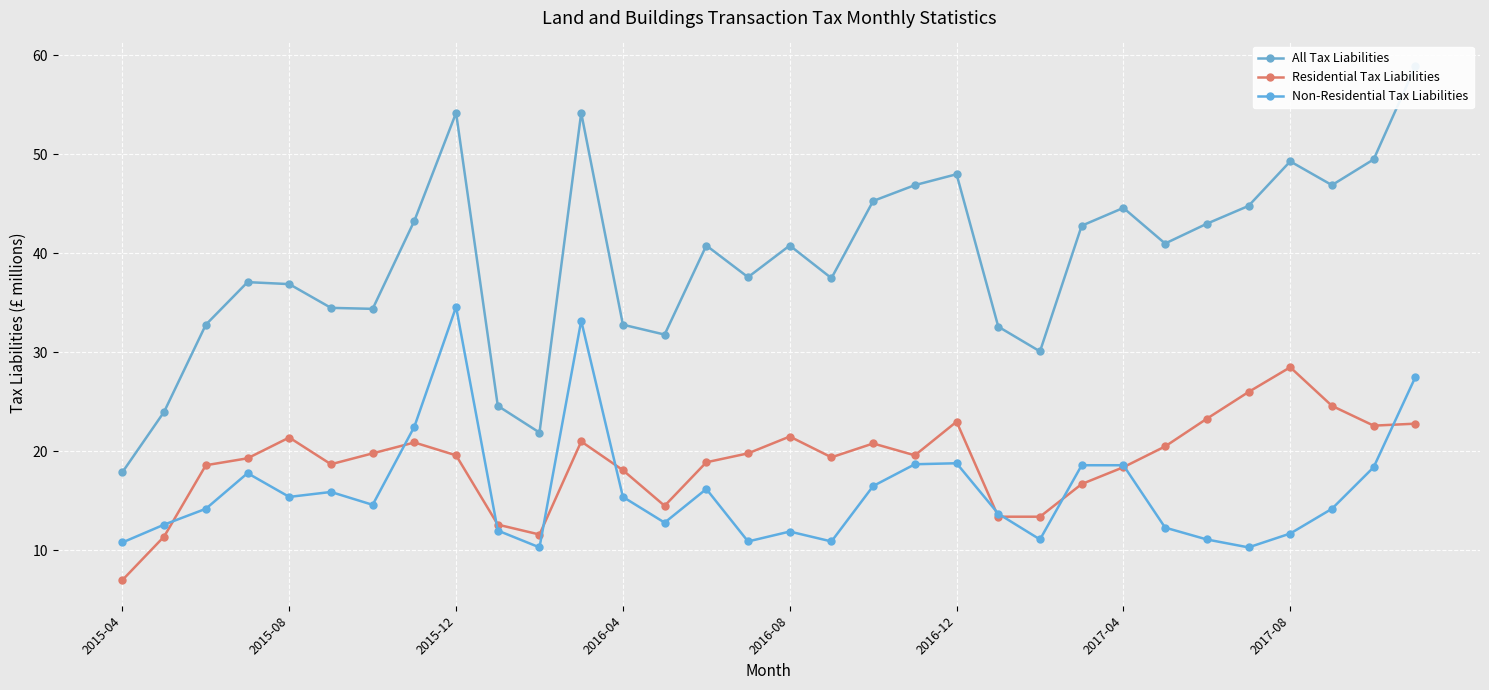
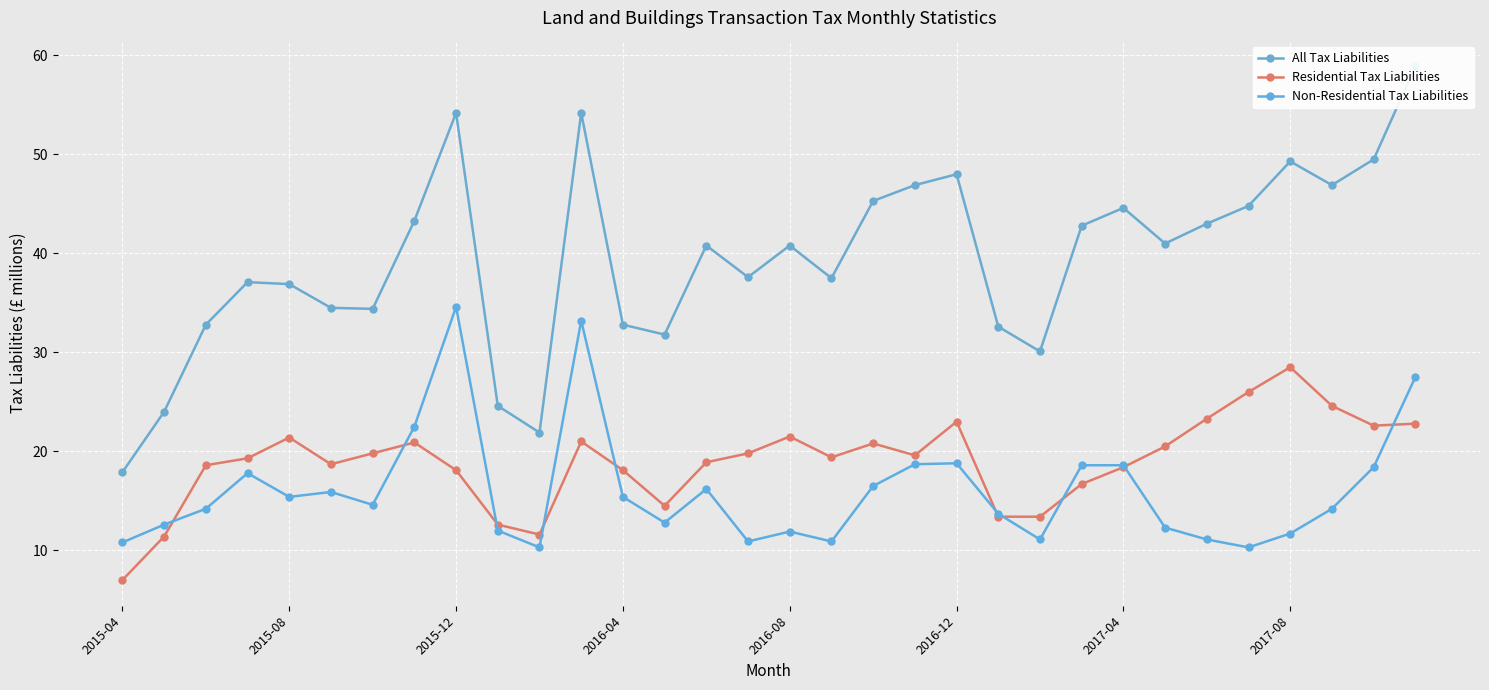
Residential Tax Liabilities, 2015-12: 20 -> 18
